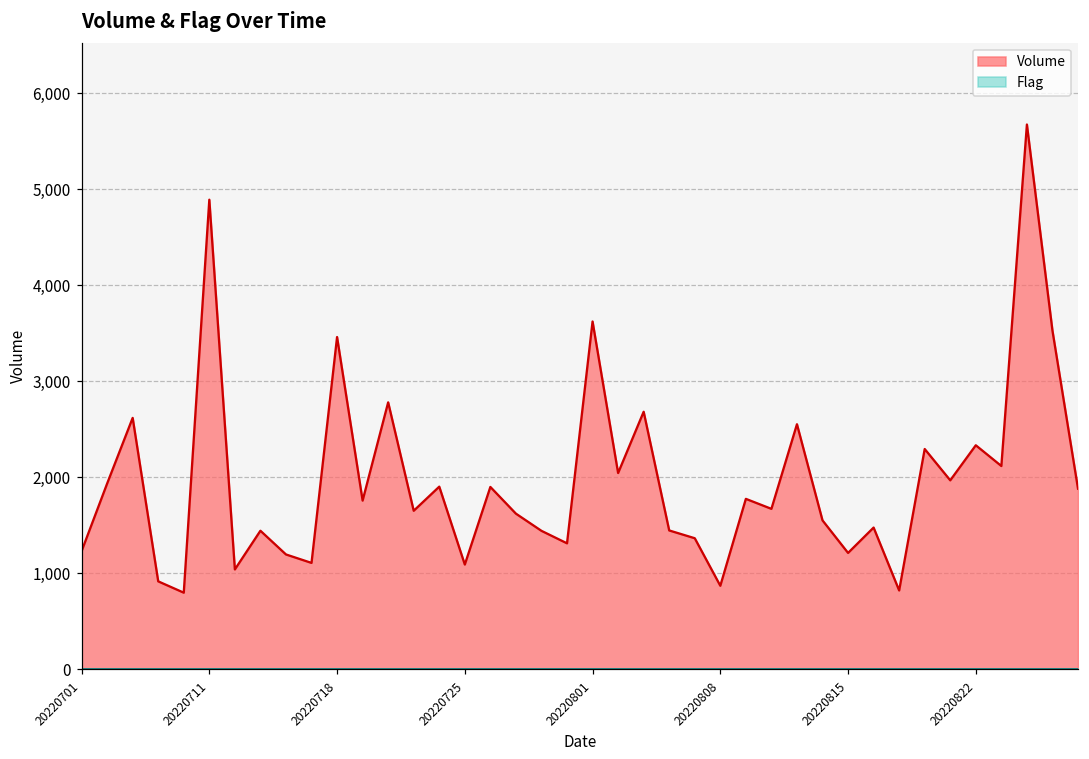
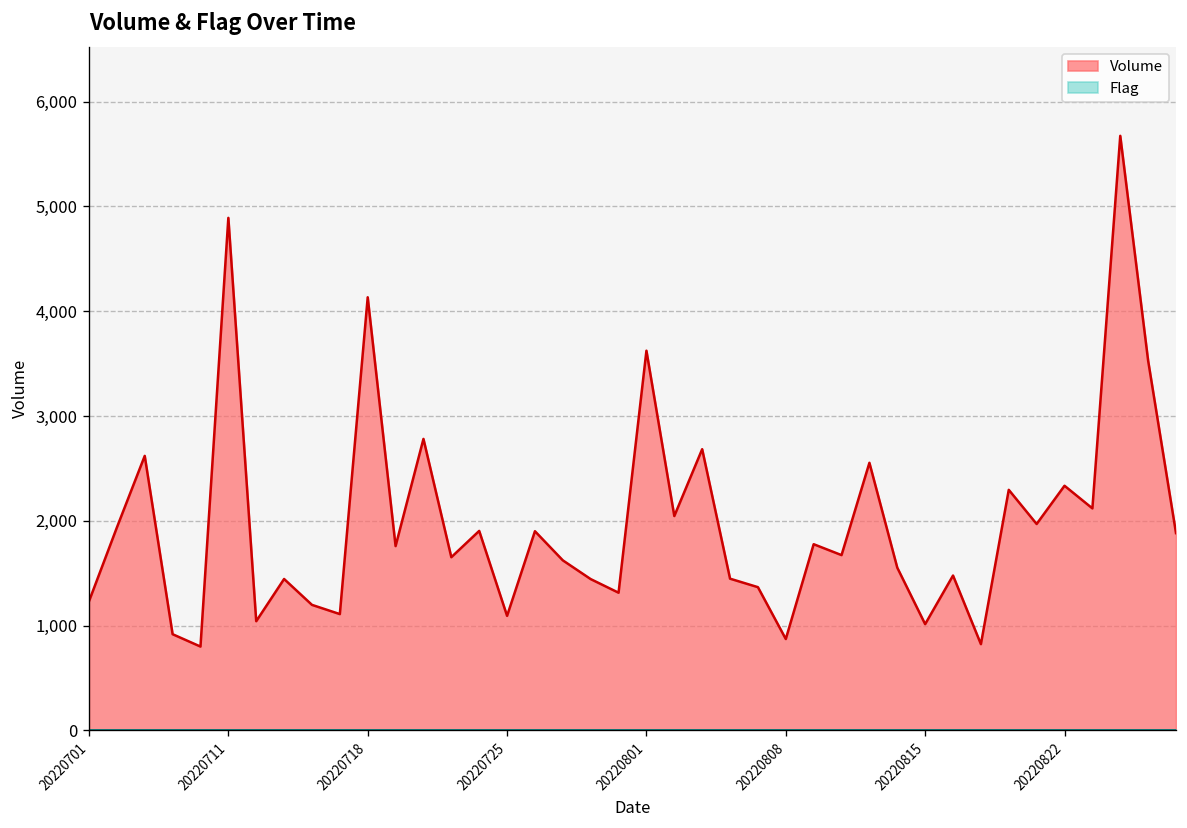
Volume, 20220718: 3,500 -> 4,100
Volume, 20220815: 1,200 -> 1,000
